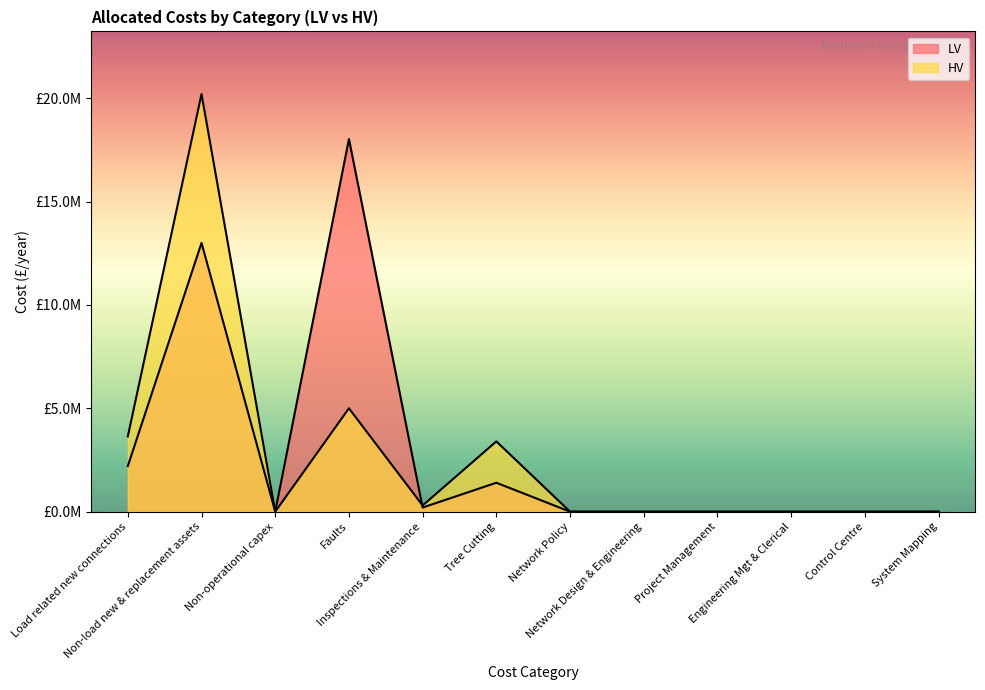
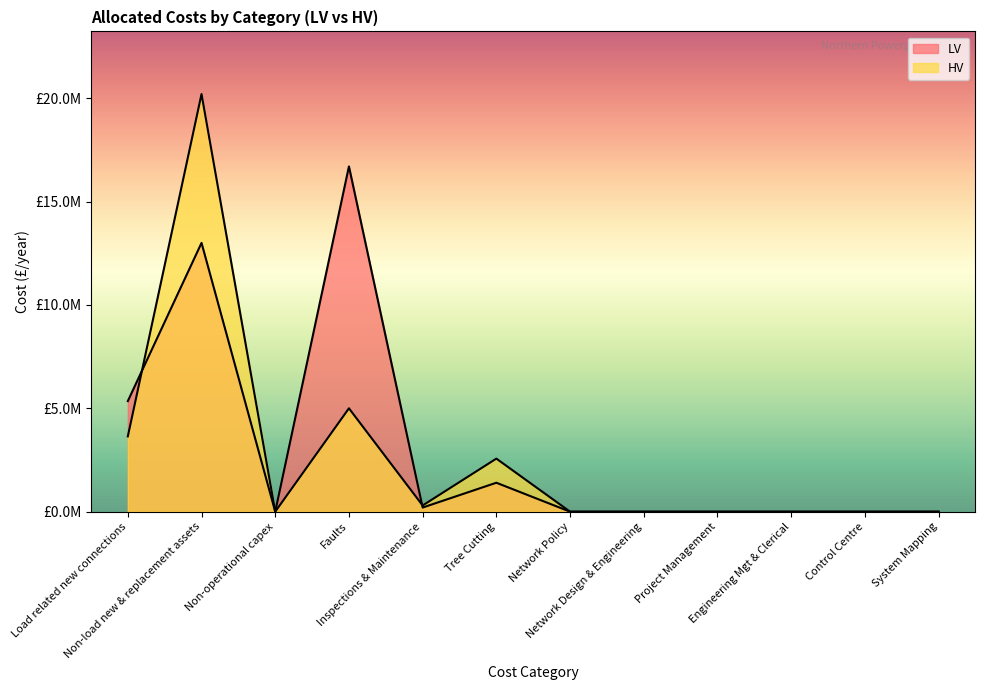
LV, Load related new connections: £2200000 -> £5300000
LV, Faults: £18000000 -> £16700000
HV, Tree Cutting: £3400000 -> £2600000
